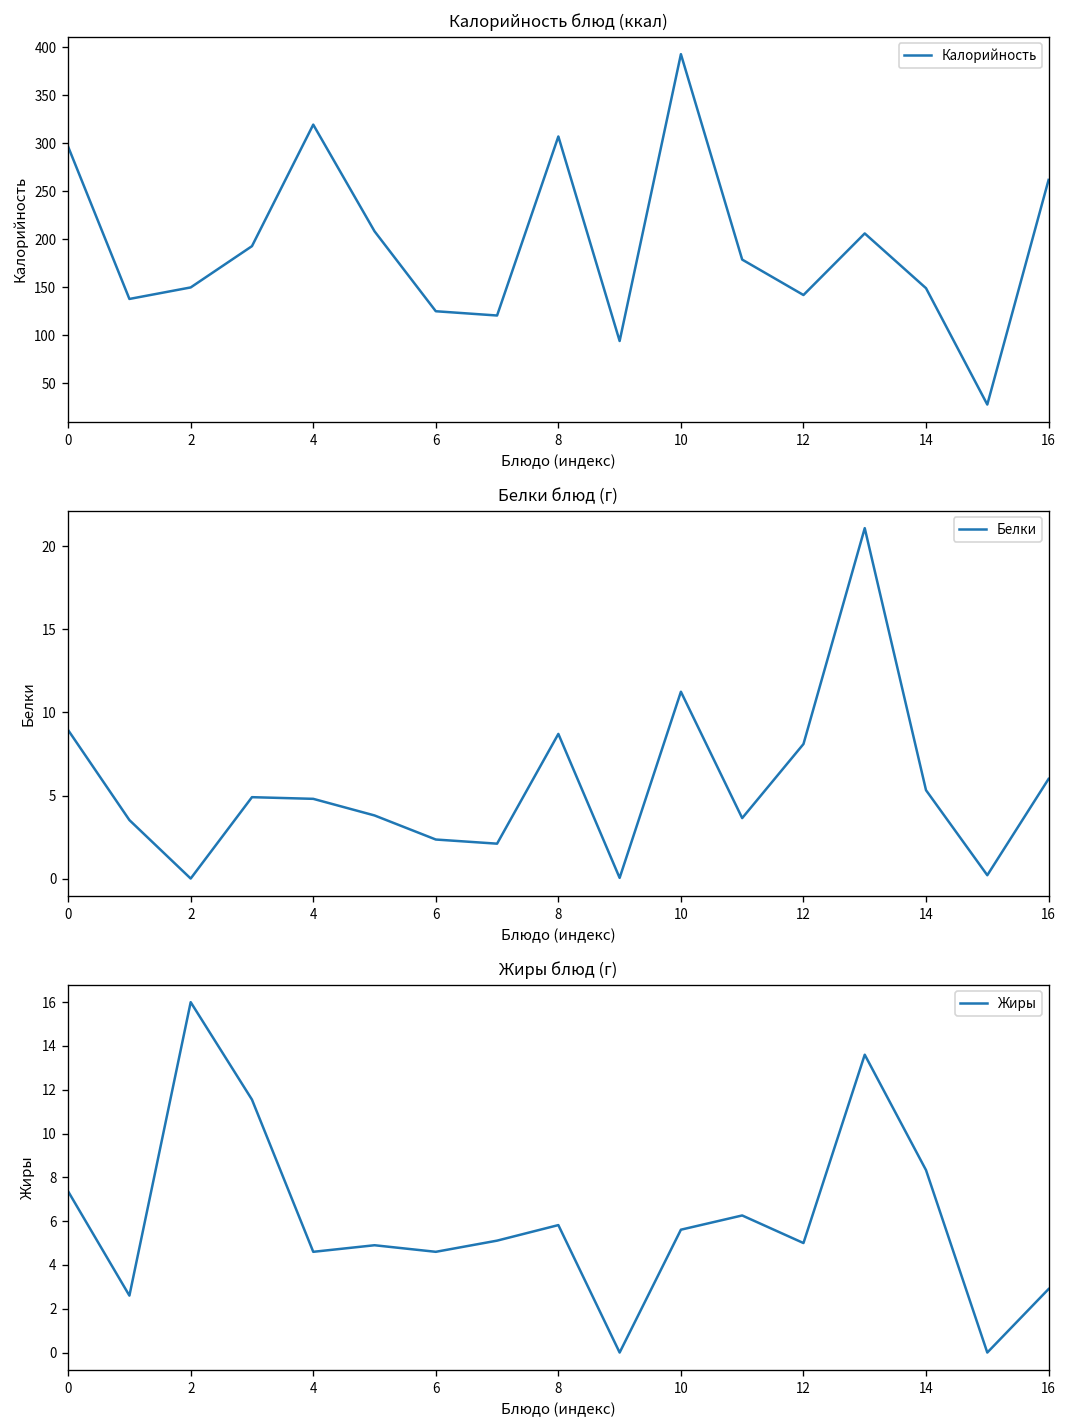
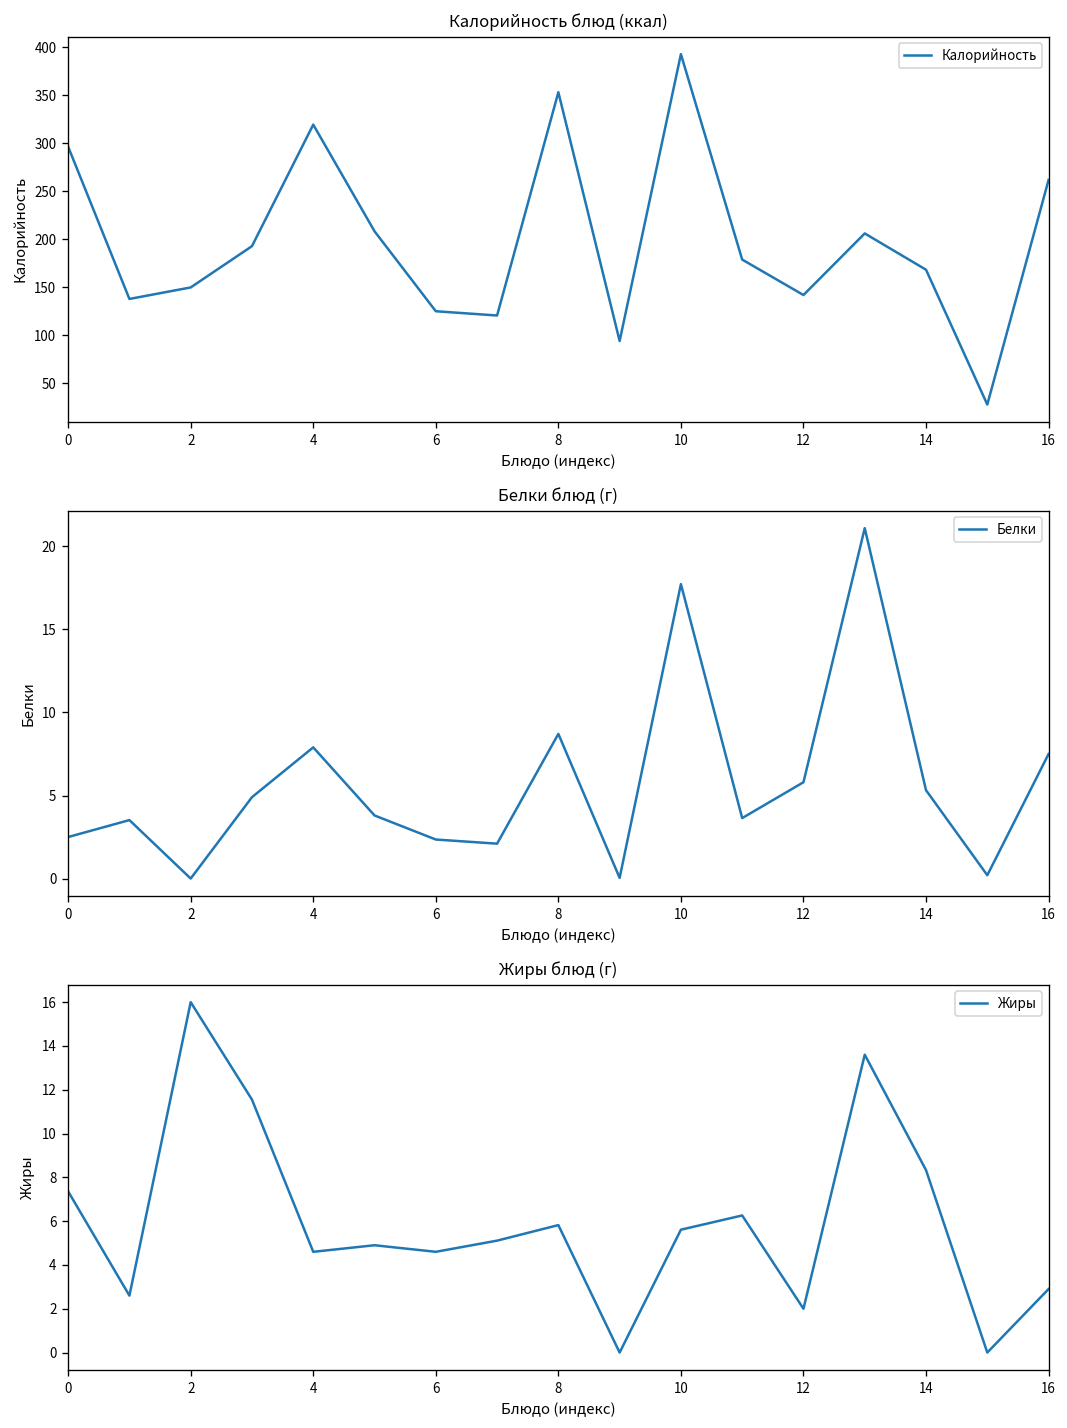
Калорийность блюд (ккал), 8: 310 -> 350
Калорийность блюд (ккал), 14: 150 -> 170
Белки блюд (г), 0: 8.9 -> 2.5
Белки блюд (г), 4: 4.8 -> 7.9
Белки блюд (г), 10: 11.3 -> 17.7
Белки блюд (г), 12: 8.1 -> 5.8
Белки блюд (г), 16: 6.0 -> 7.5
Жиры блюд (г), 12: 5 -> 2
